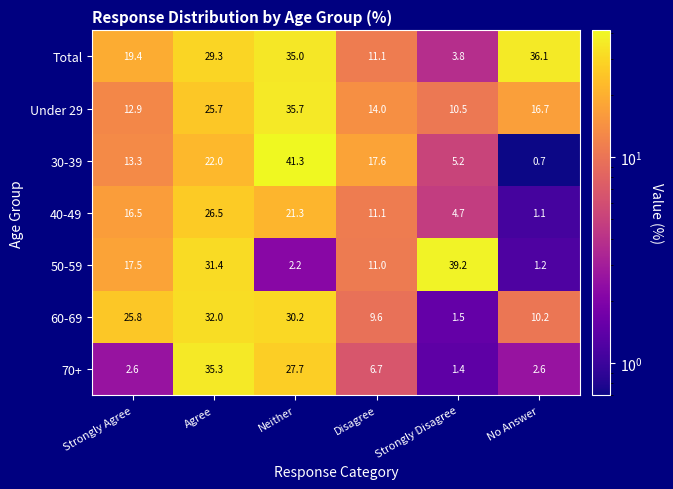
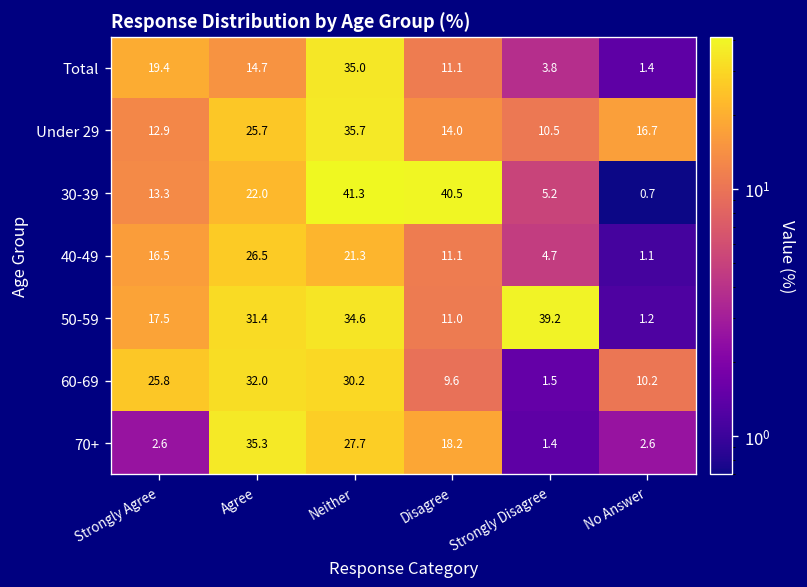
Total, Agree: 29.3 -> 14.7
Total, No Answer: 36.1 -> 1.4
30-39, Disagree: 17.6 -> 40.5
50-59, Neither: 2.2 -> 34.6
70+, Disagree: 6.7 -> 18.2
